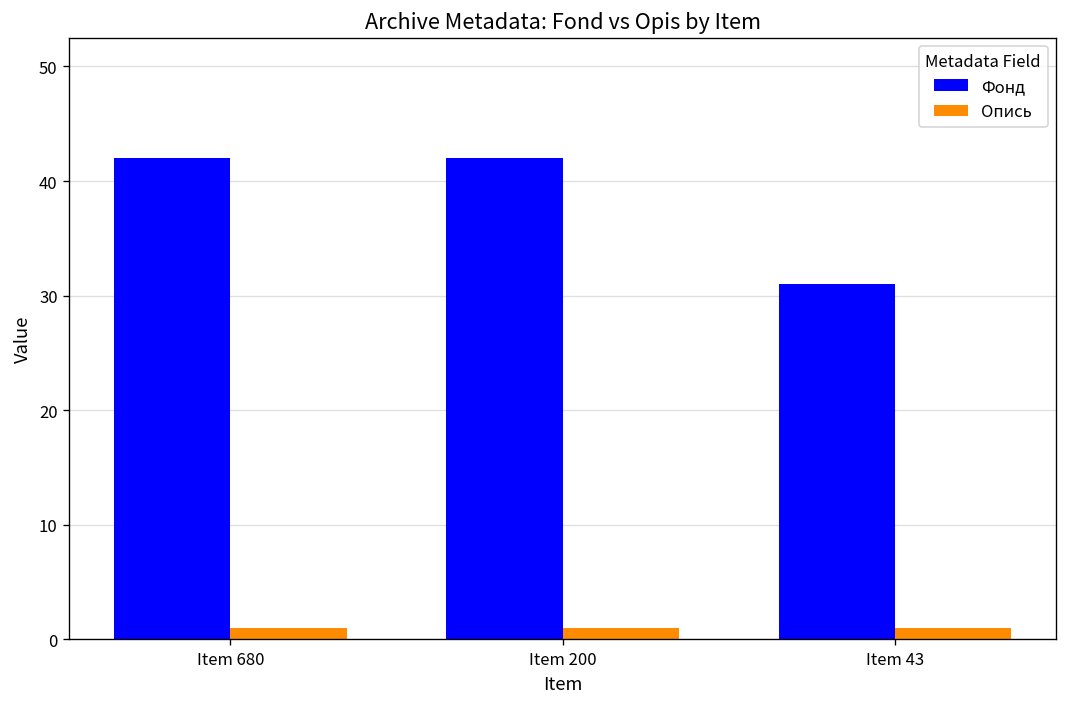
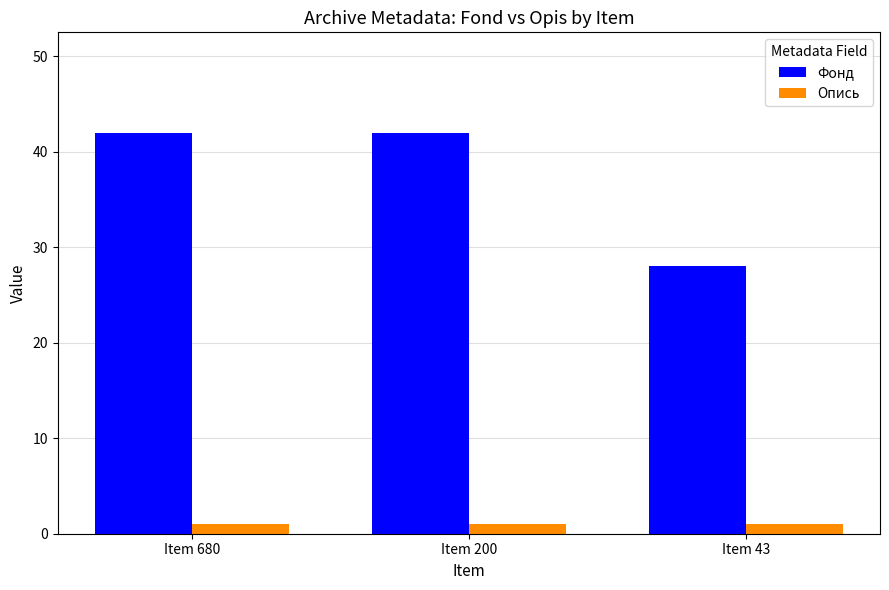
Фонд, Item 43: 31 -> 28
